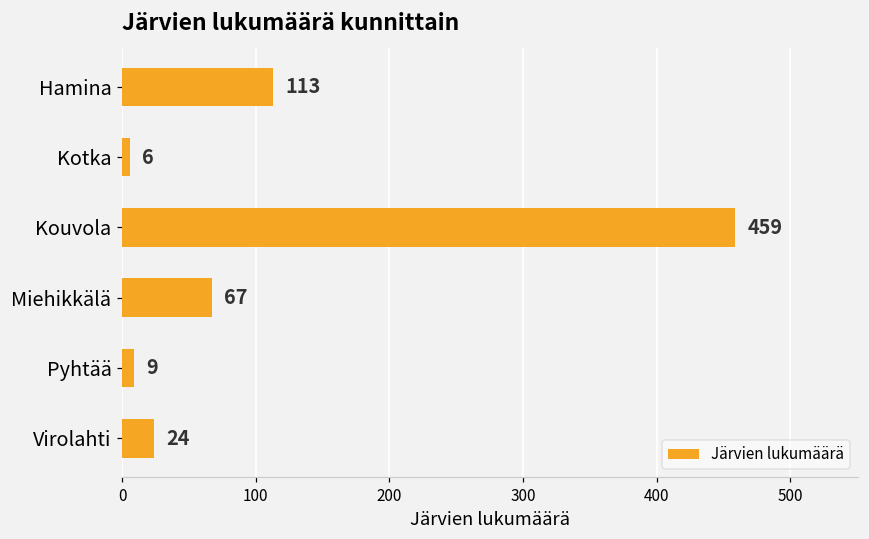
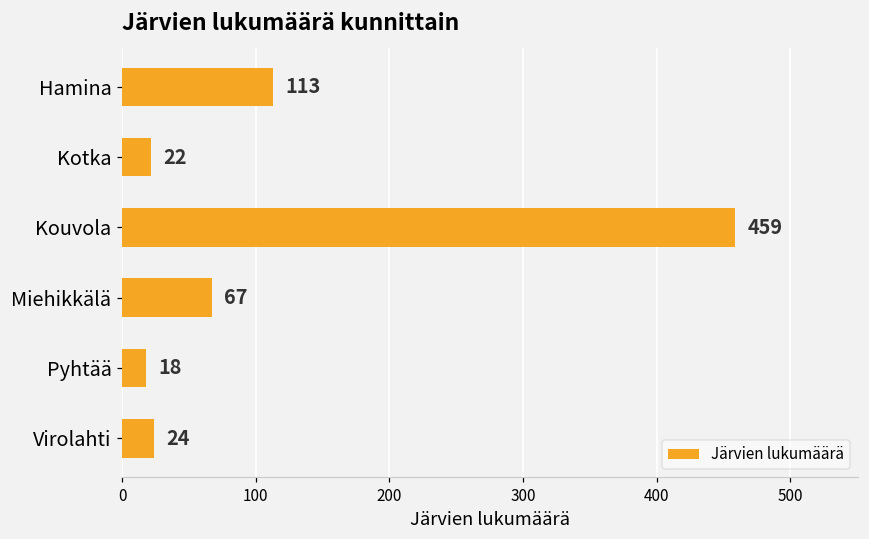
Kotka: 6 -> 22
Pyhtää: 9 -> 18
